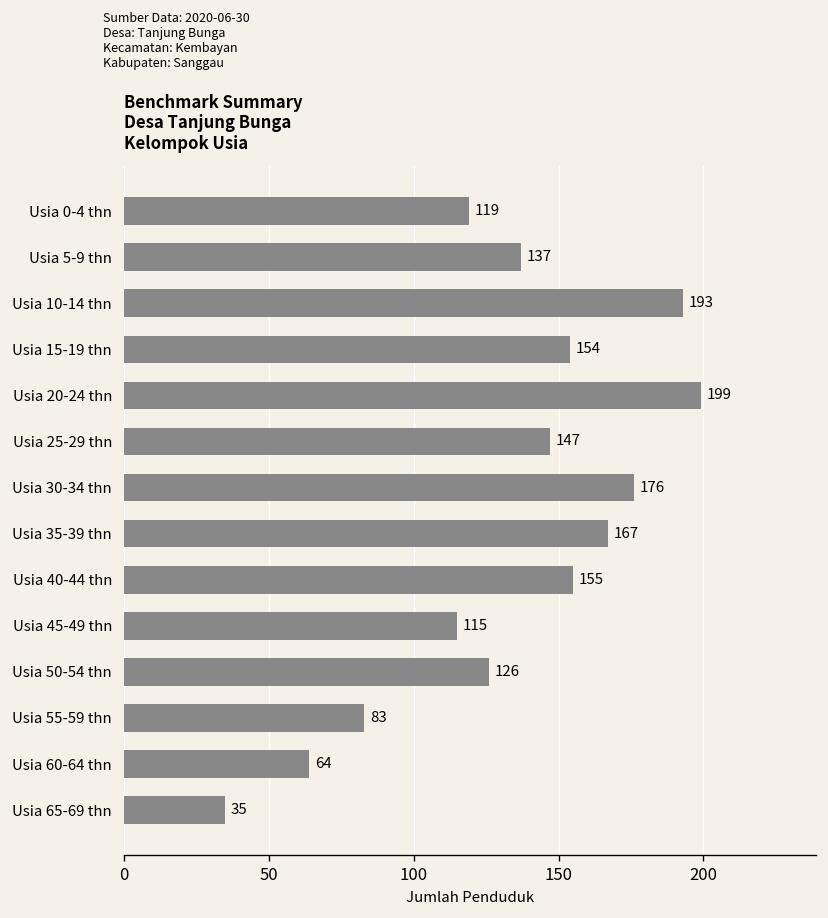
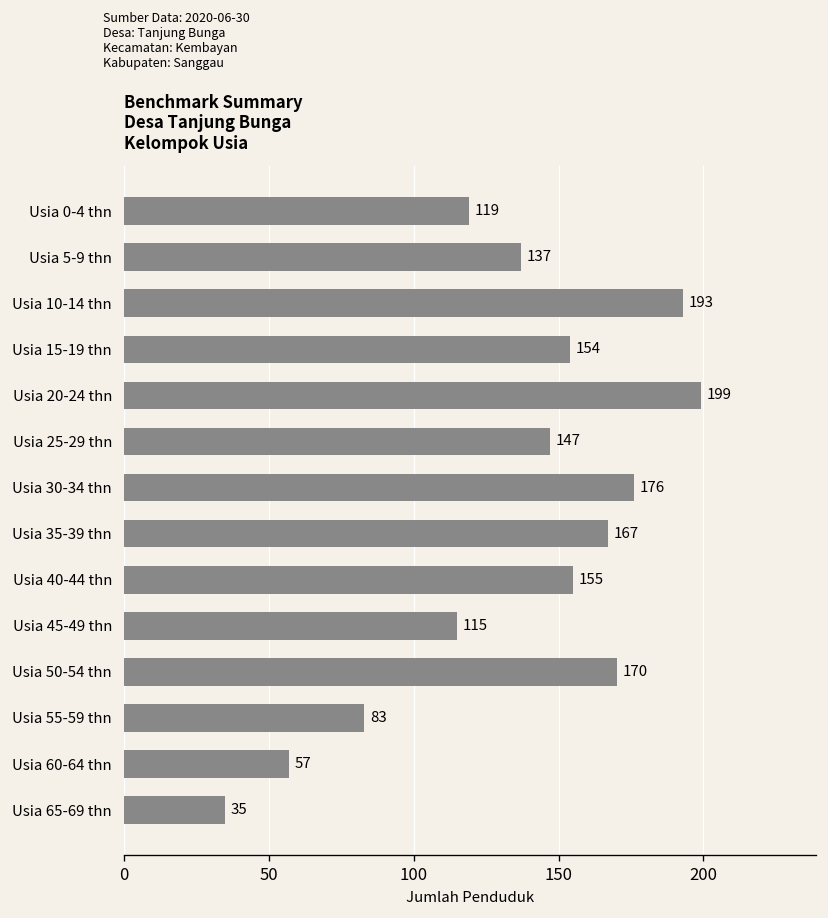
Usia 50-54 thn: 126 -> 170
Usia 60-64 thn: 64 -> 57
